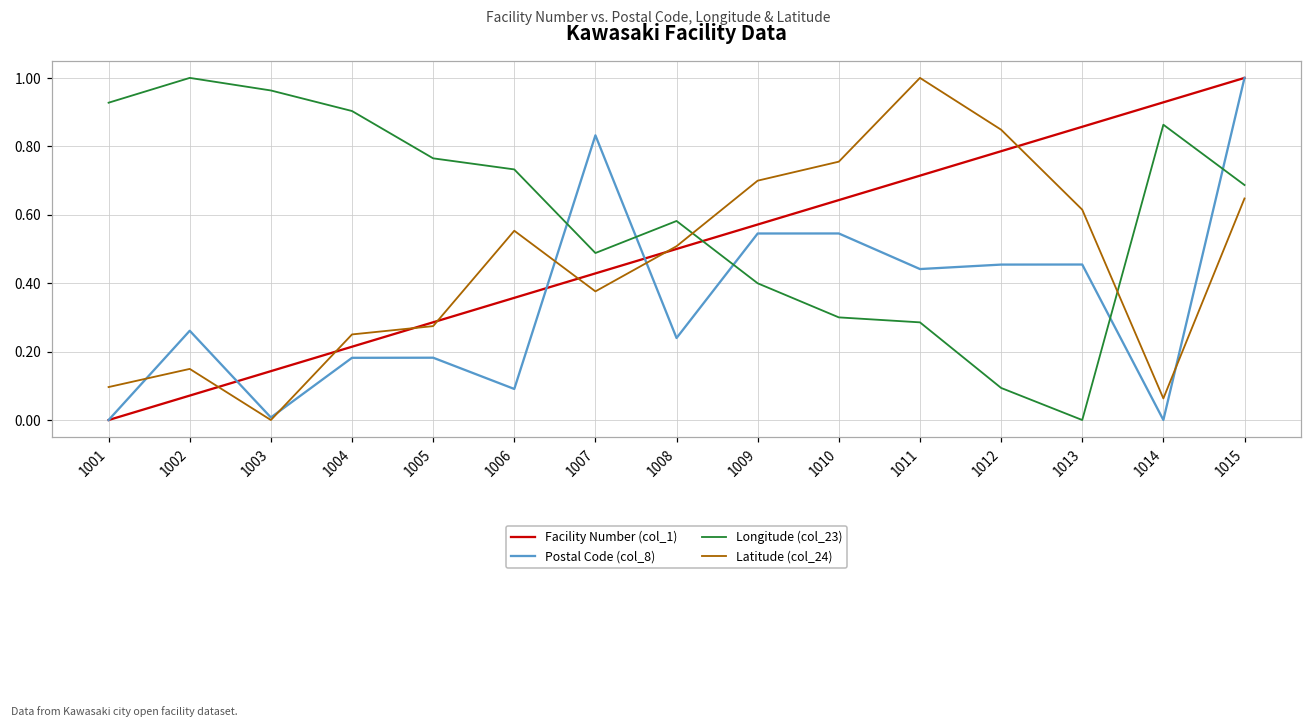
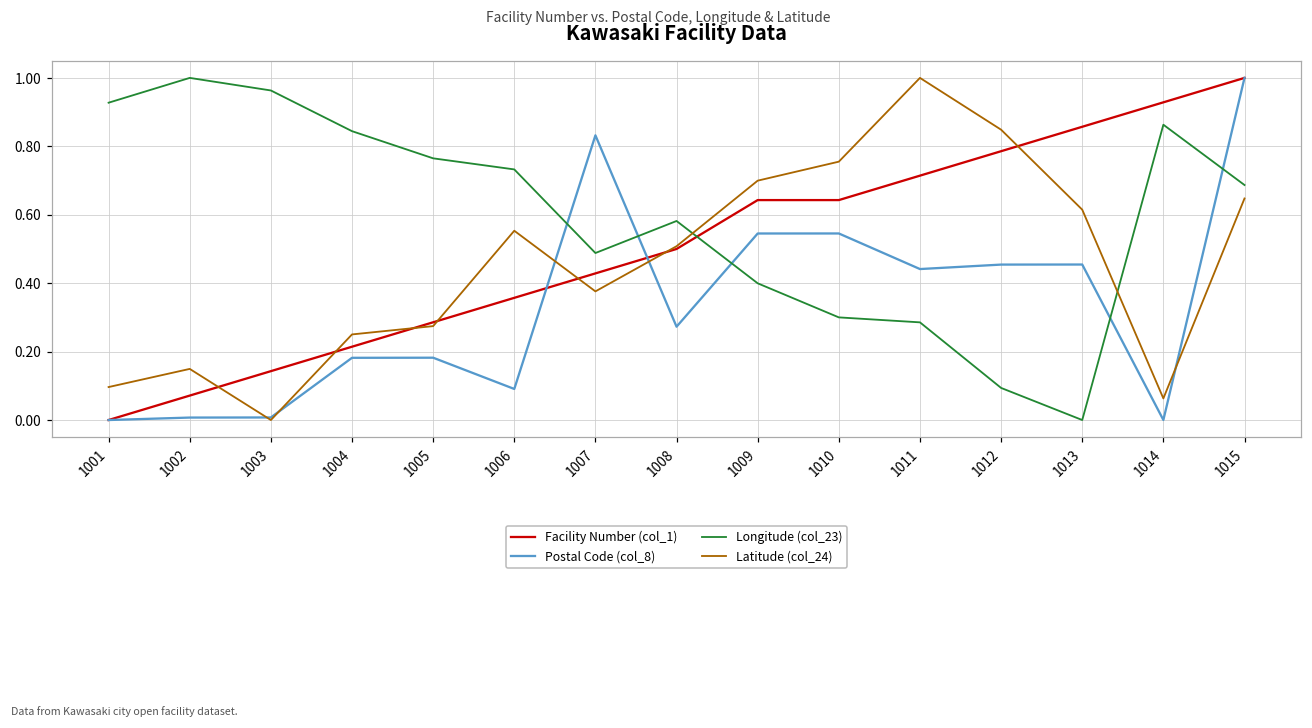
Postal Code (col_8), 1002: 0.26 -> 0.01
Longitude (col_23), 1004: 0.90 -> 0.84
Postal Code (col_8), 1008: 0.24 -> 0.27
Facility Number (col_1), 1009: 0.57 -> 0.64
